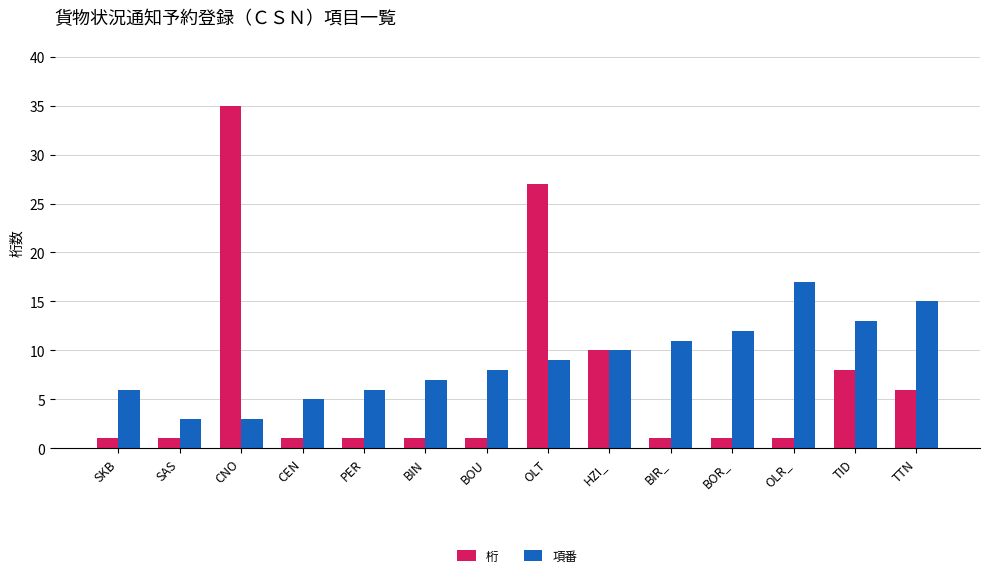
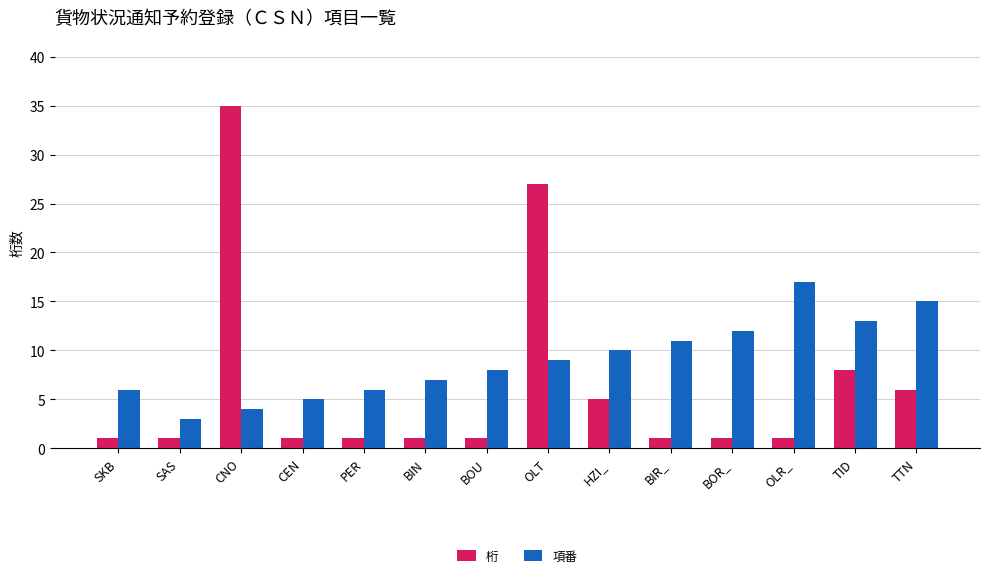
項番, CNO: 3 -> 4
桁, HZI_: 10 -> 5
